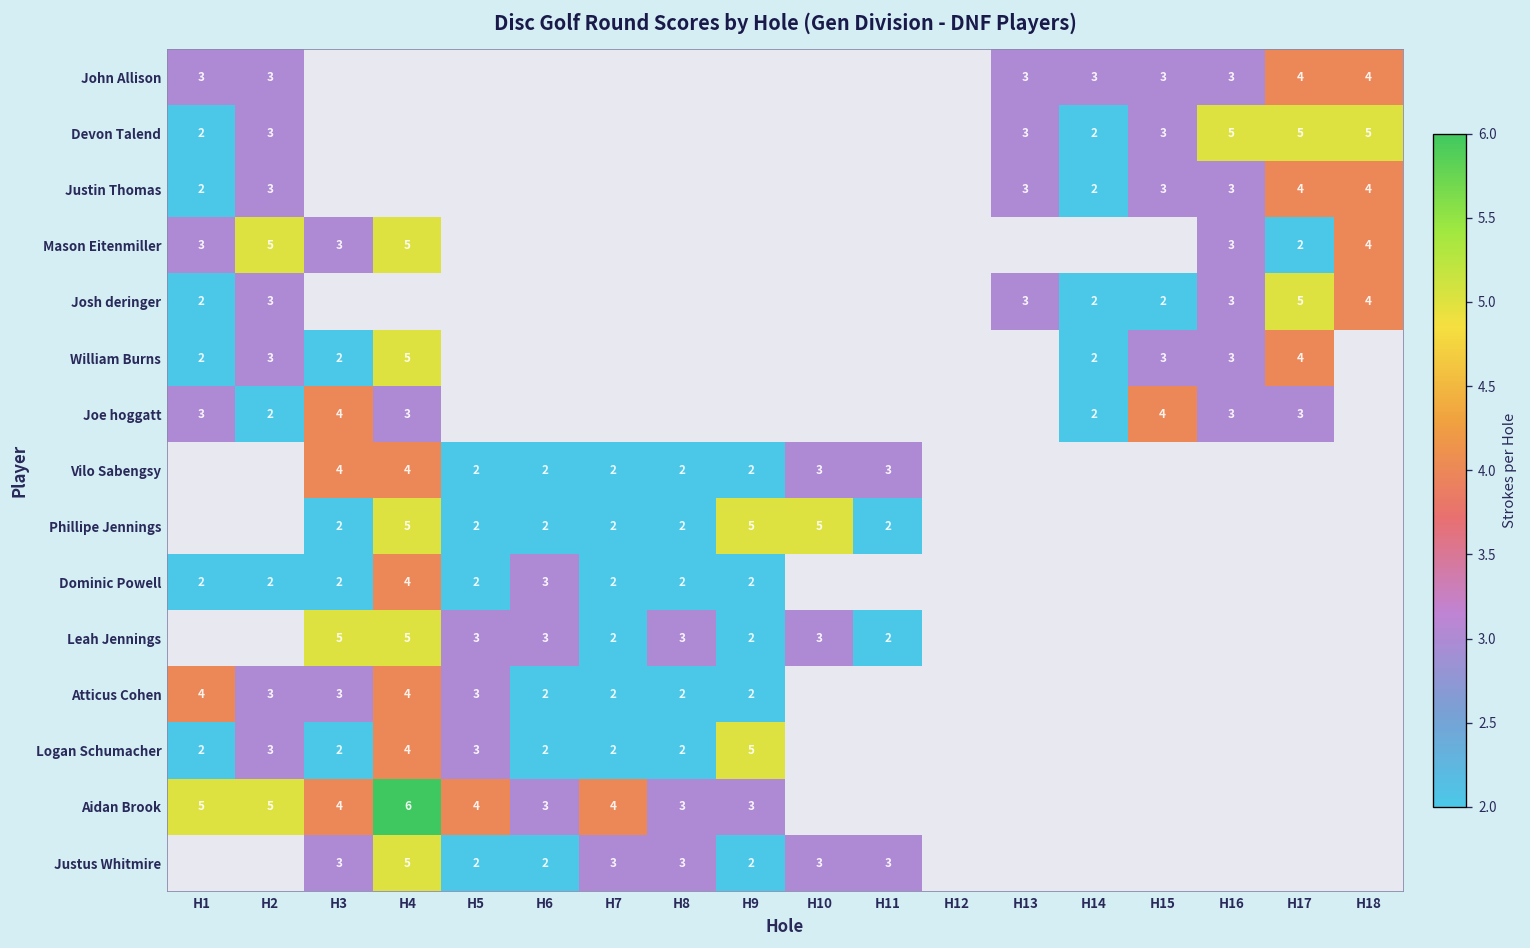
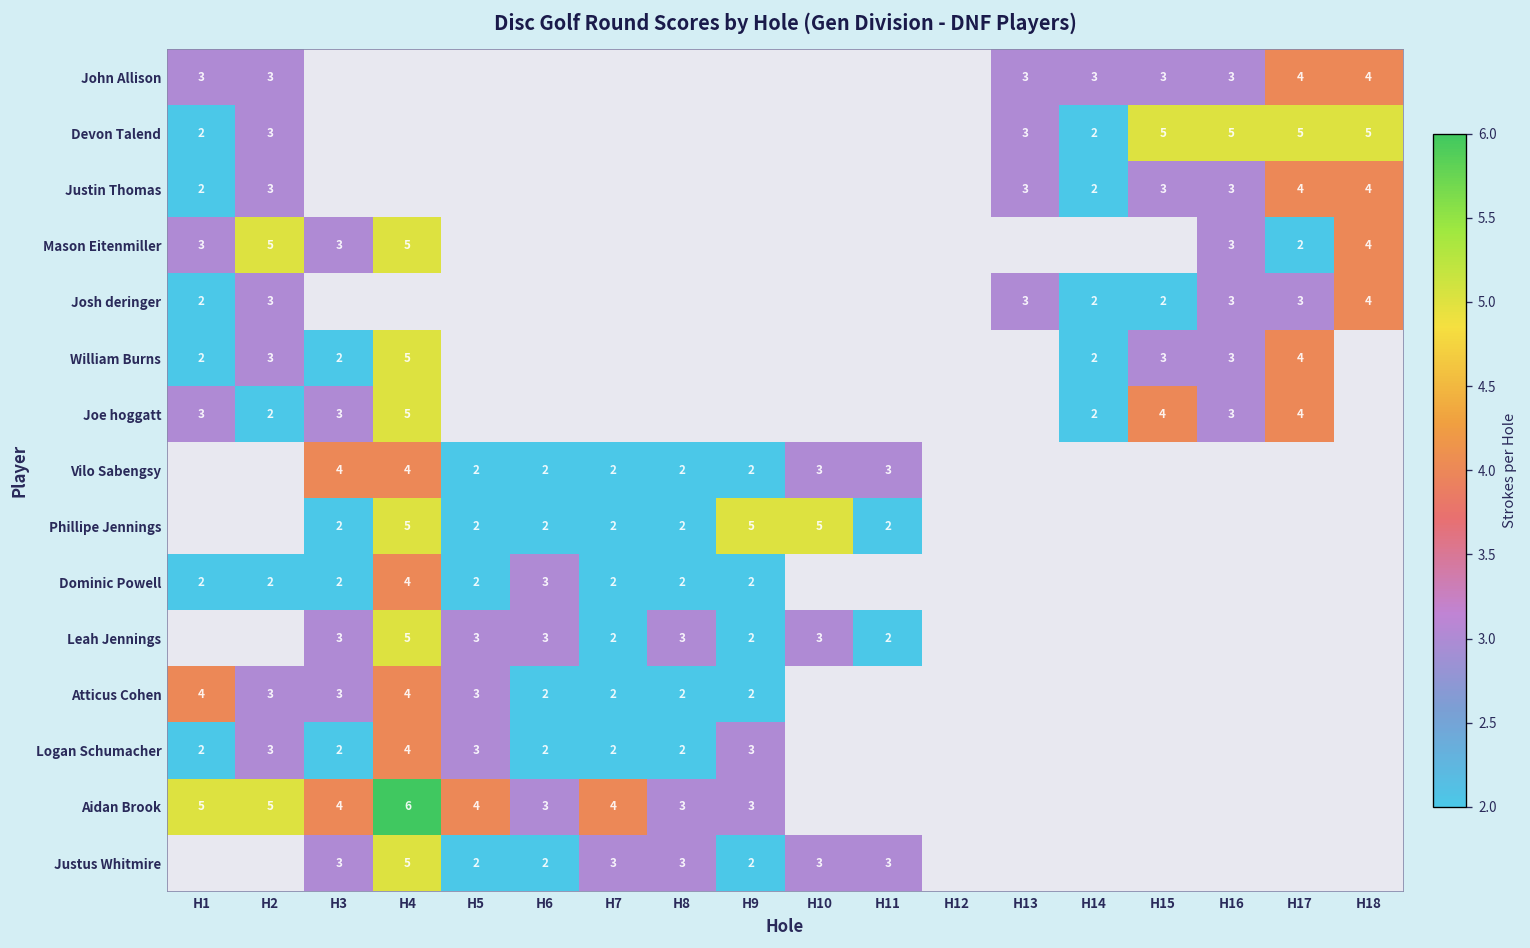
Devon Talend, H15: 3 -> 5
Josh deringer, H17: 5 -> 3
Joe hoggatt, H3: 4 -> 3
Joe hoggatt, H4: 3 -> 5
Joe hoggatt, H17: 3 -> 4
Leah Jennings, H3: 5 -> 3
Logan Schumacher, H9: 5 -> 3
